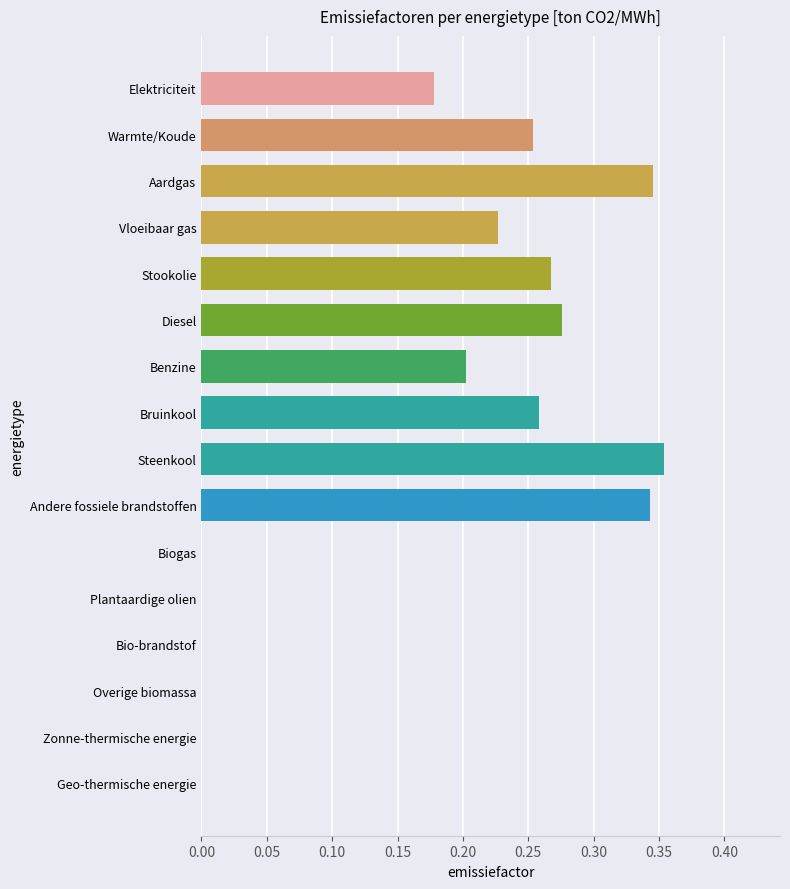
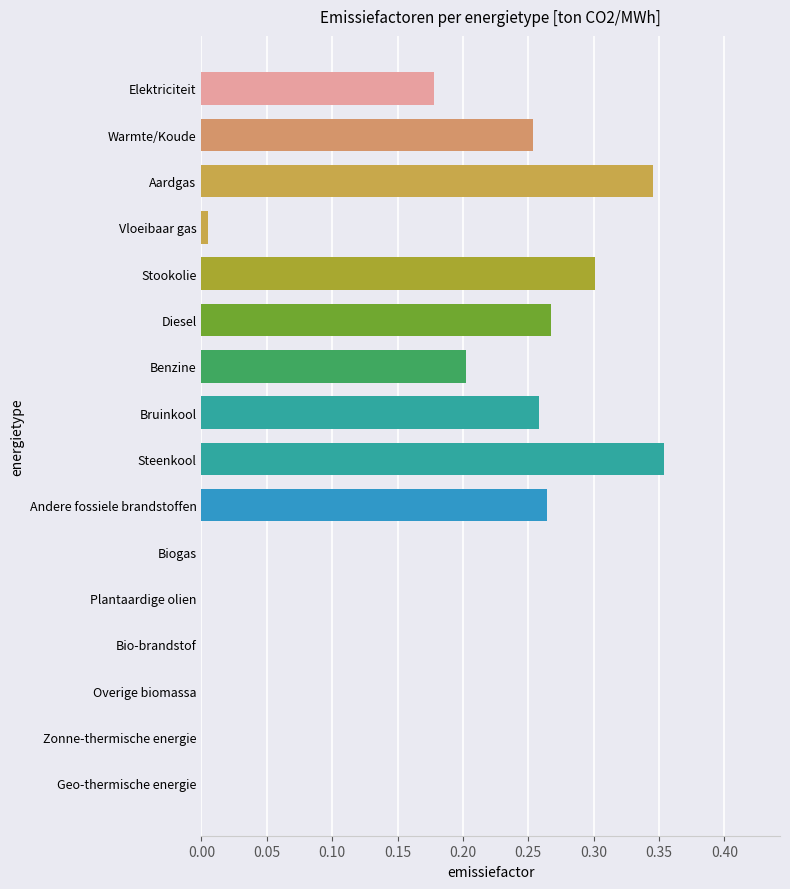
Vloeibaar gas: 0.227 -> 0.005
Stookolie: 0.267 -> 0.301
Diesel: 0.276 -> 0.267
Andere fossiele brandstoffen: 0.343 -> 0.264
